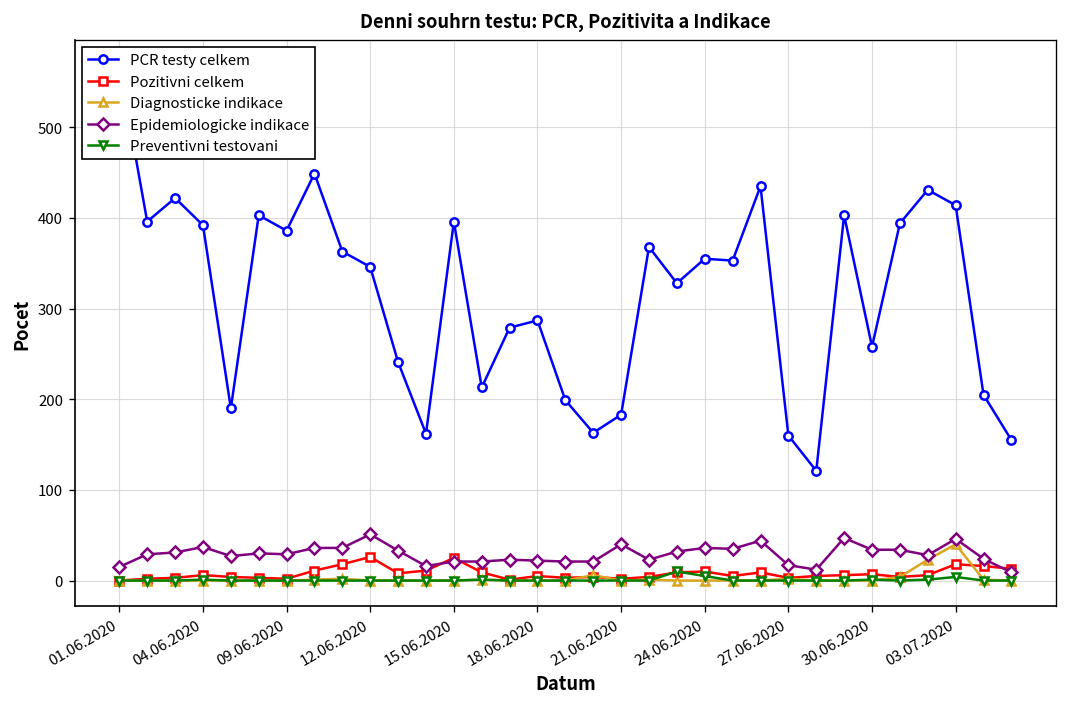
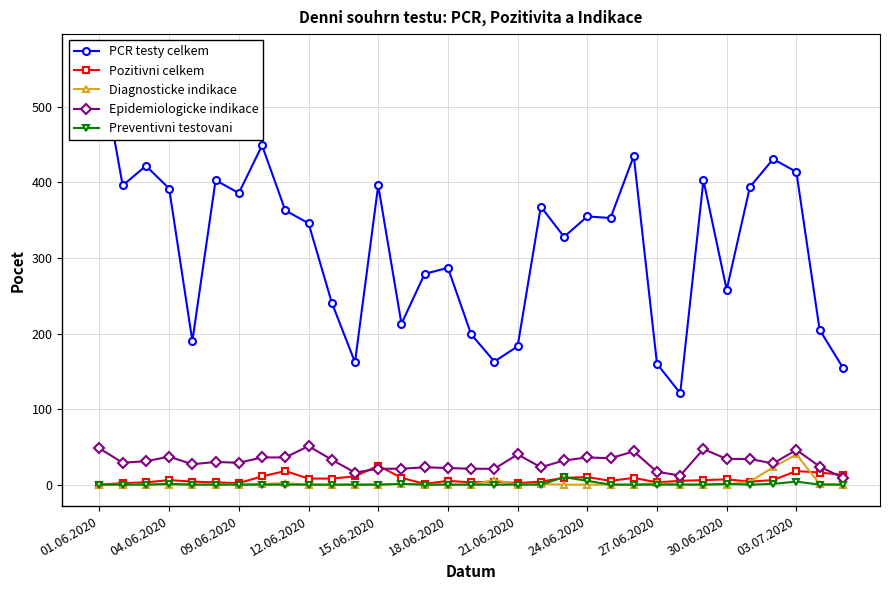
Epidemiologicke indikace, 01.06.2020: 20 -> 50
Pozitivni celkem, 12.06.2020: 30 -> 10
